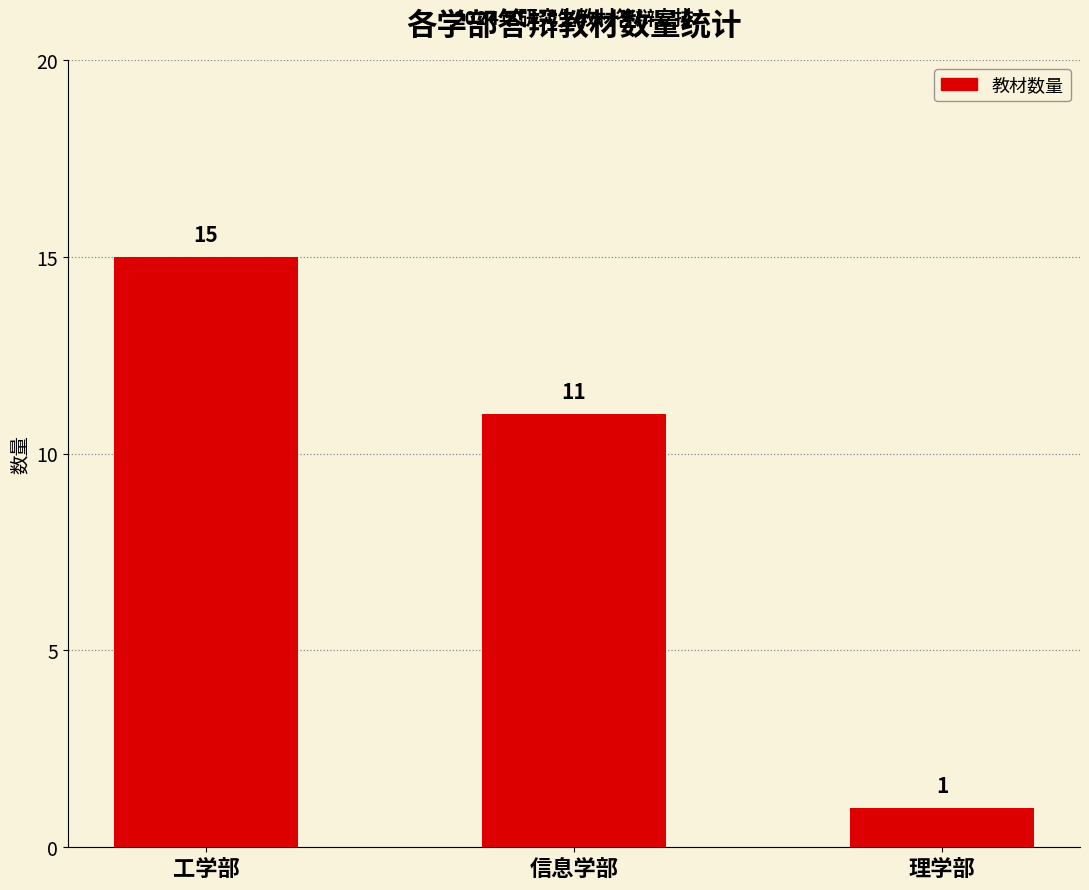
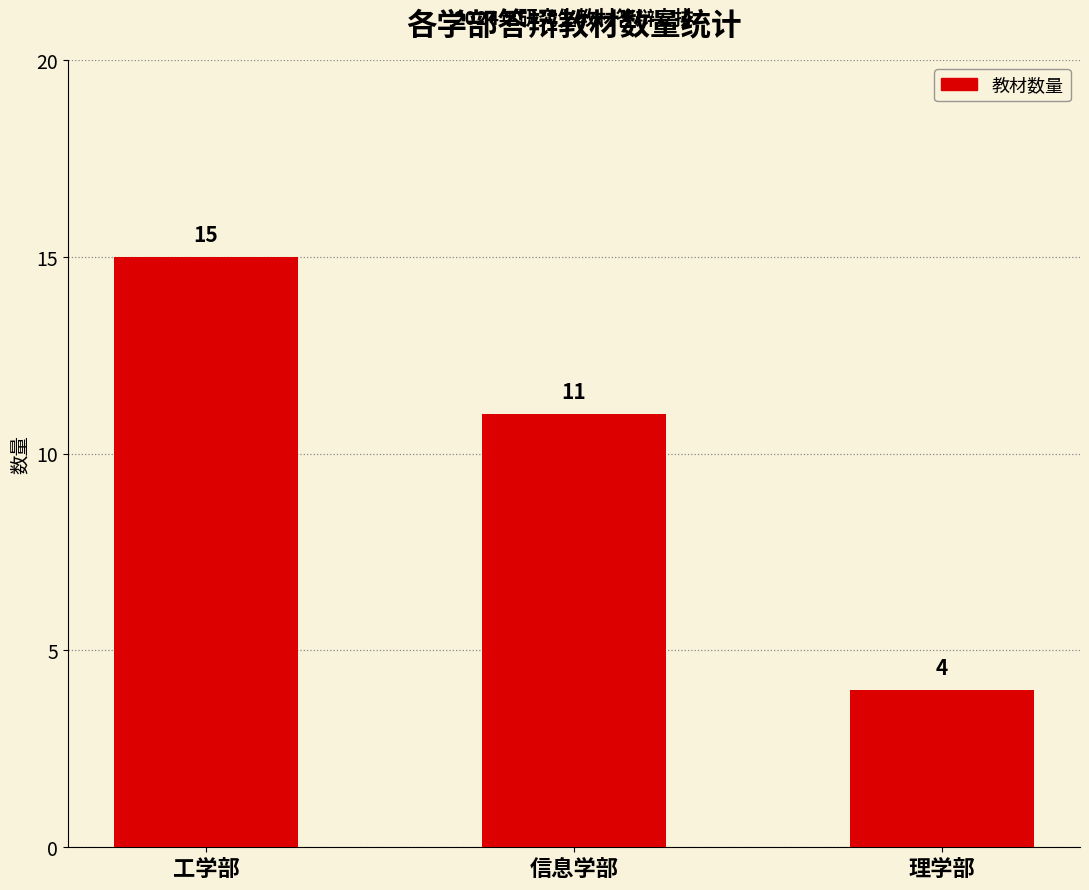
理学部: 1 -> 4
